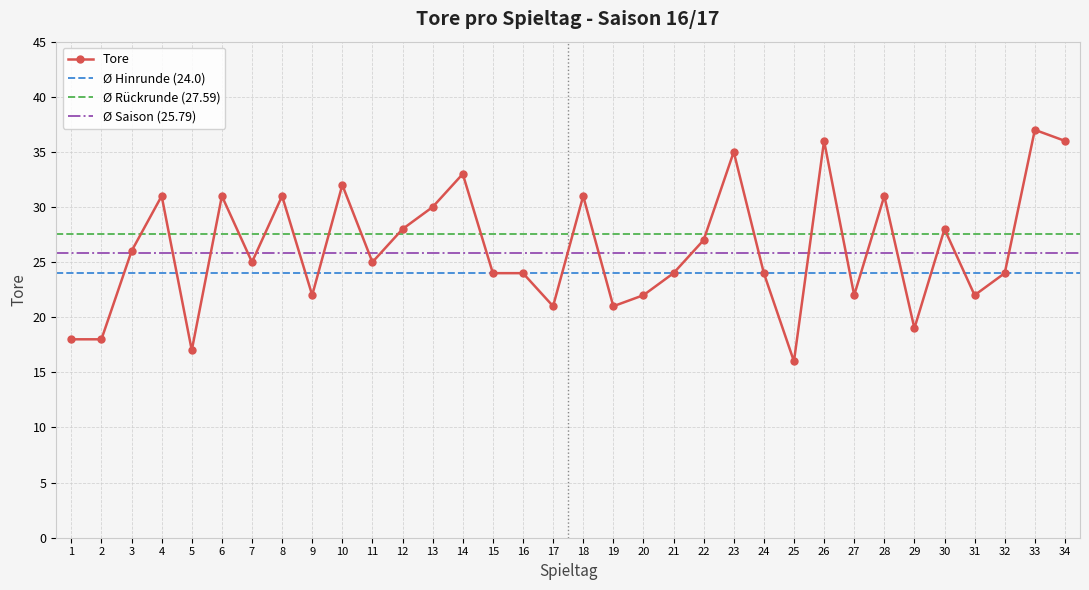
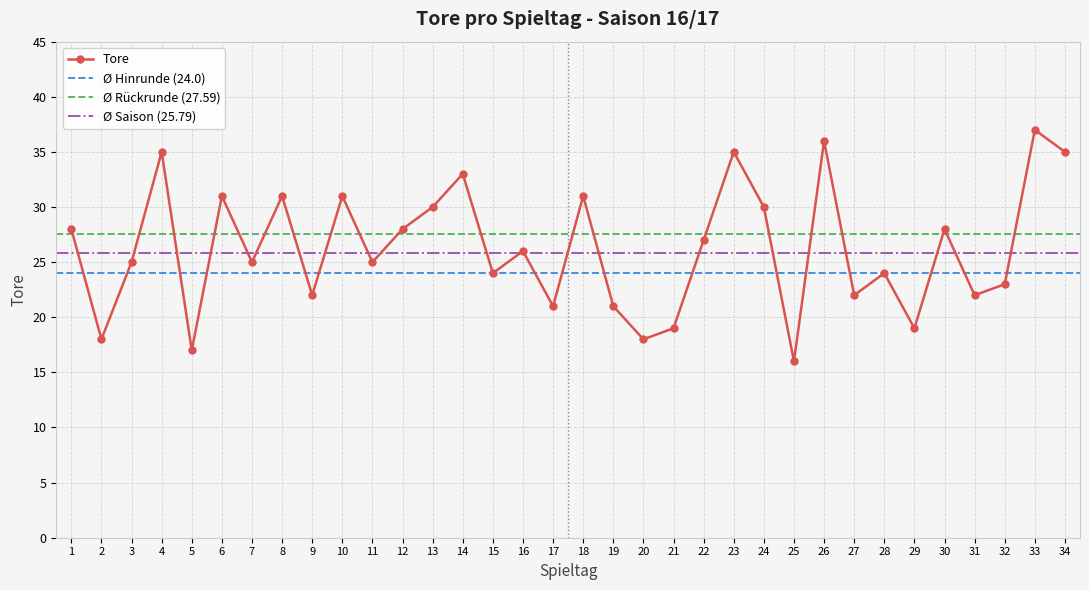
1: 18 -> 28
3: 26 -> 25
4: 31 -> 35
10: 32 -> 31
16: 24 -> 26
20: 22 -> 18
21: 24 -> 19
24: 24 -> 30
28: 31 -> 24
32: 24 -> 23
34: 36 -> 35
